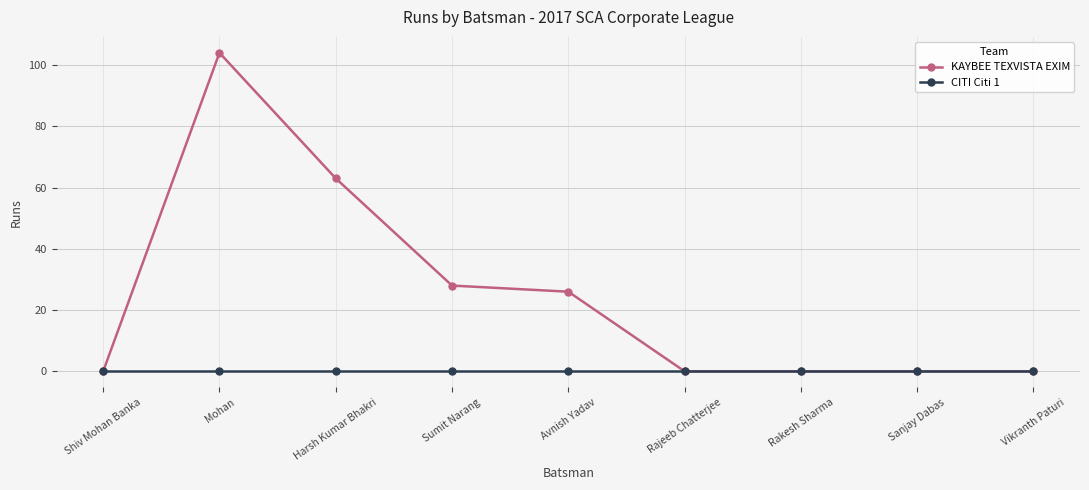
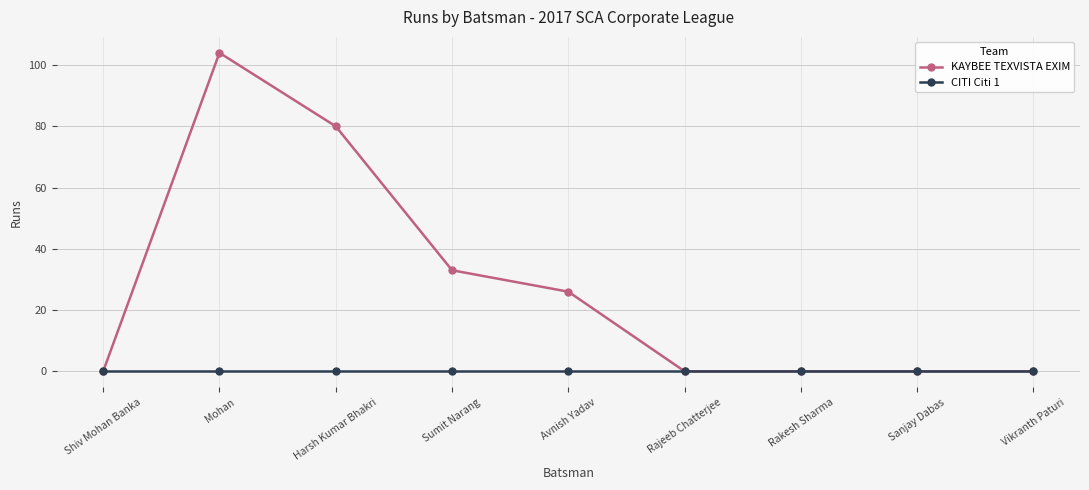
KAYBEE TEXVISTA EXIM, Harsh Kumar Bhakri: 63 -> 80
KAYBEE TEXVISTA EXIM, Sumit Narang: 28 -> 33
